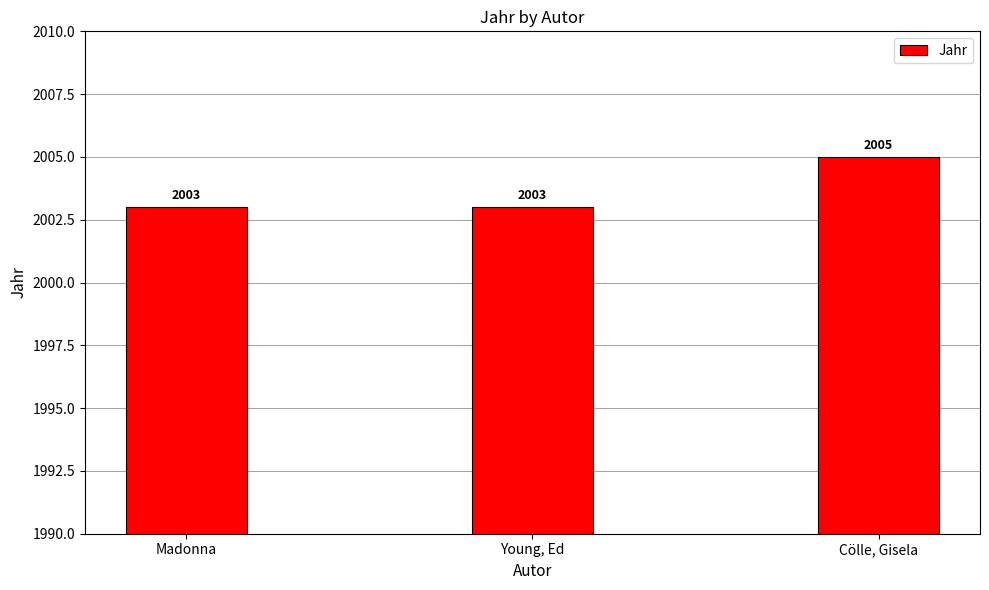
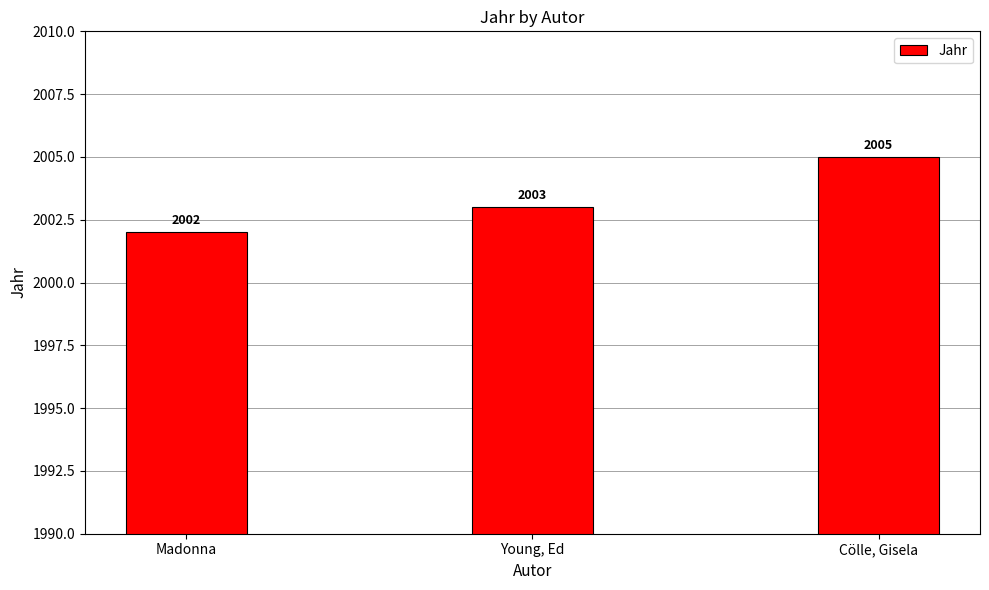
Madonna: 2003 -> 2002
